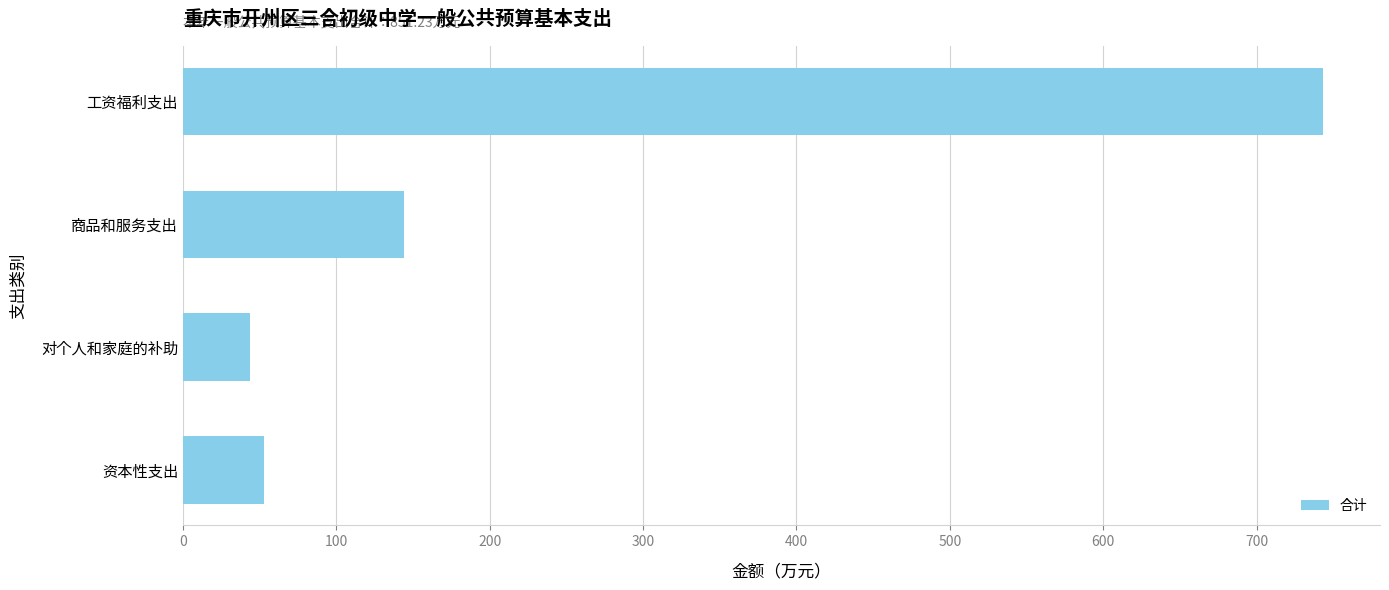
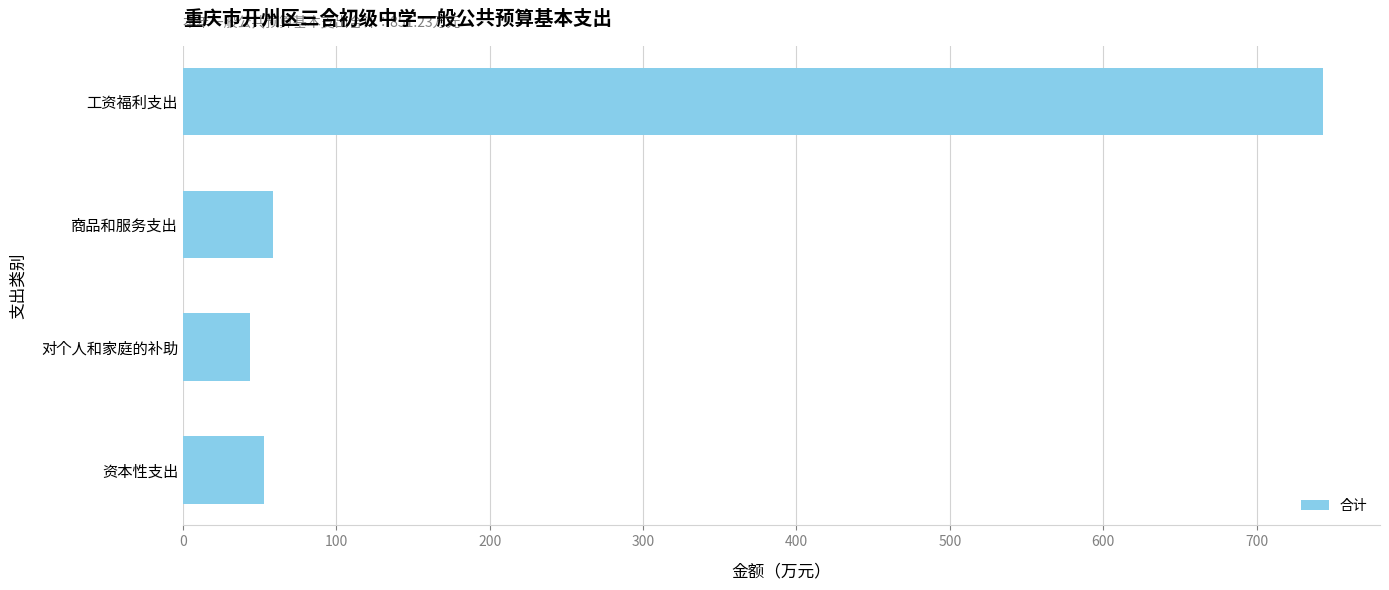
商品和服务支出: 144 -> 58
